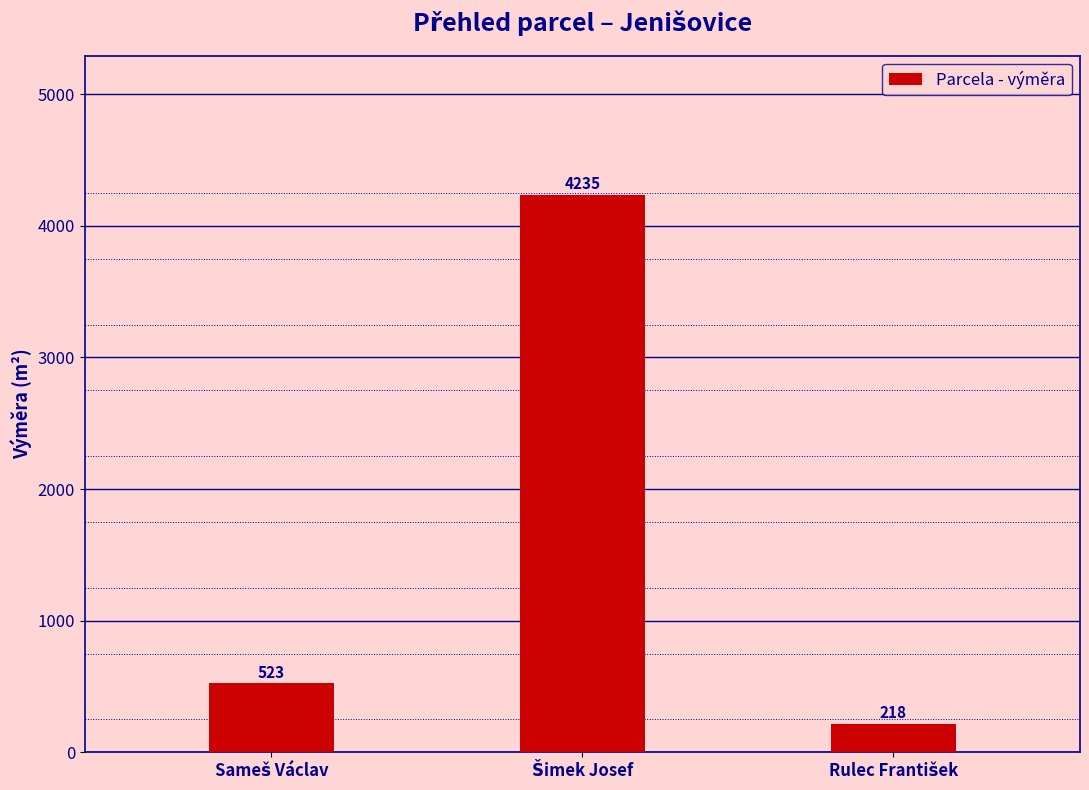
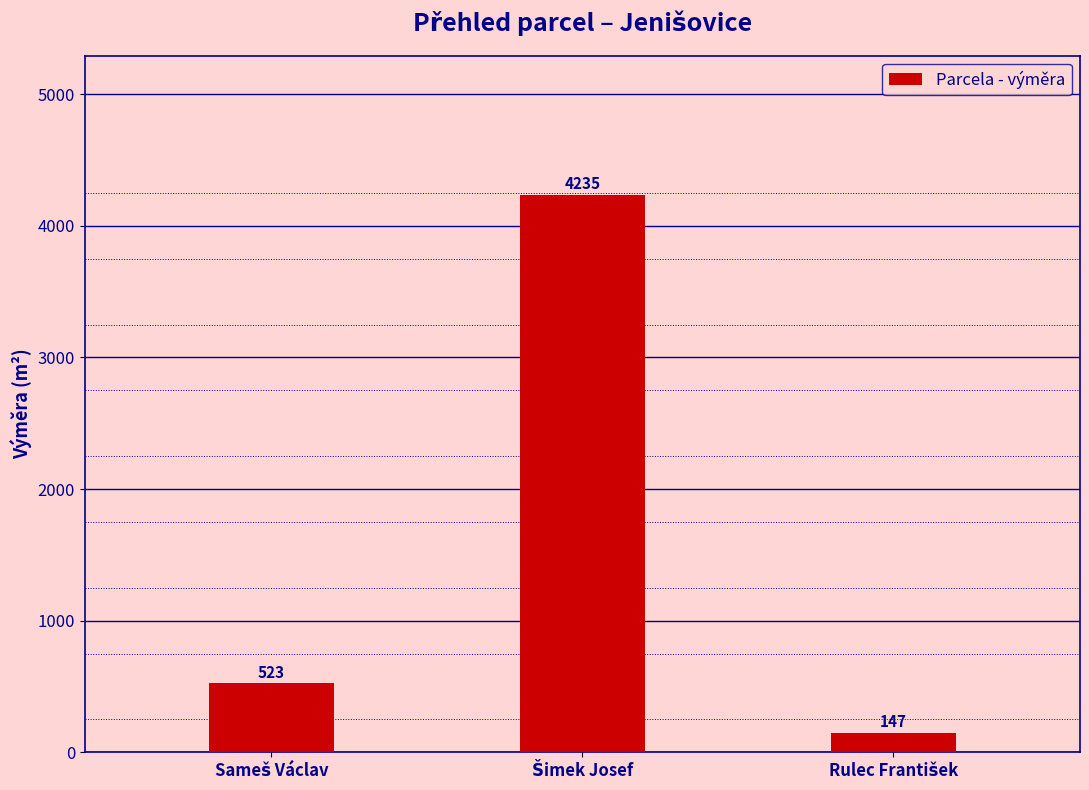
Rulec František: 218 -> 147
